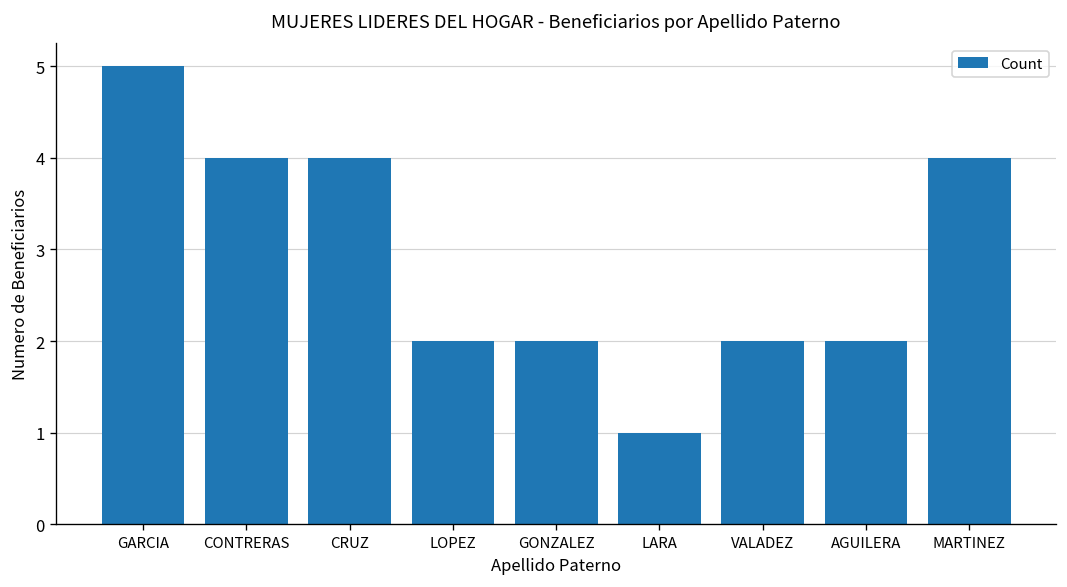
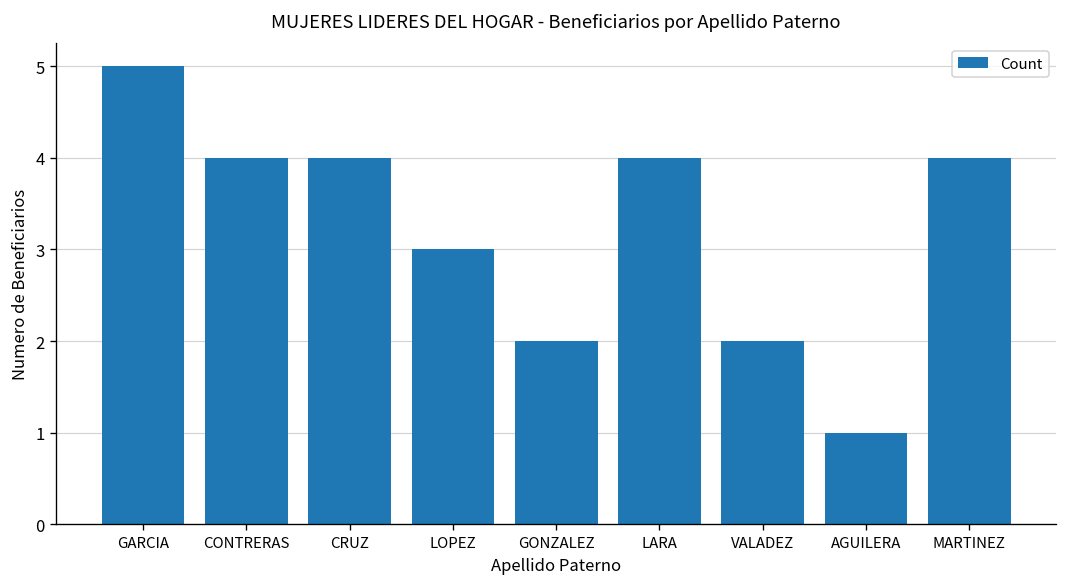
LOPEZ: 2 -> 3
LARA: 1 -> 4
AGUILERA: 2 -> 1
